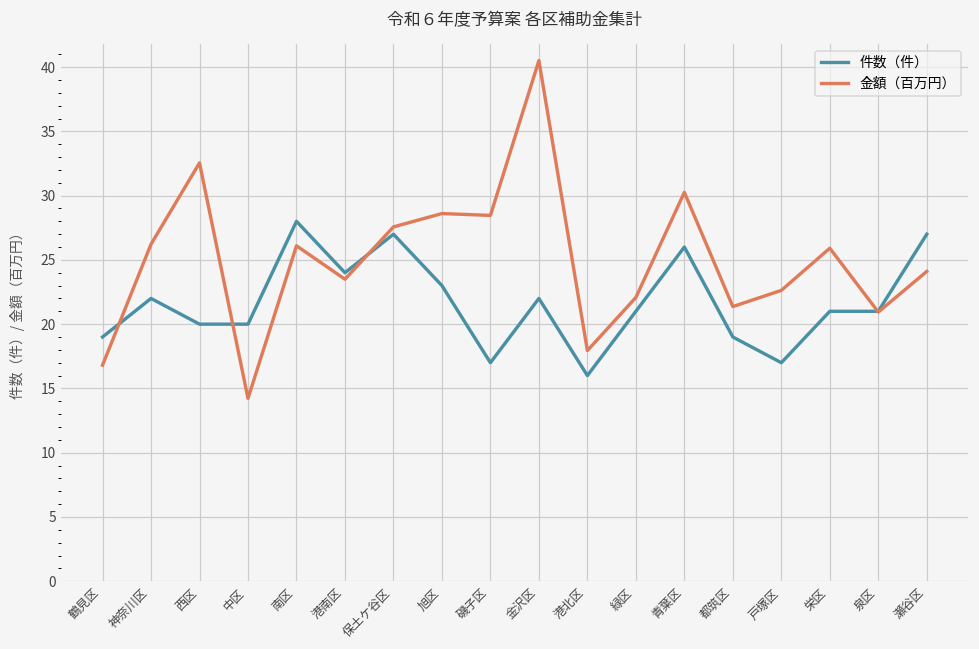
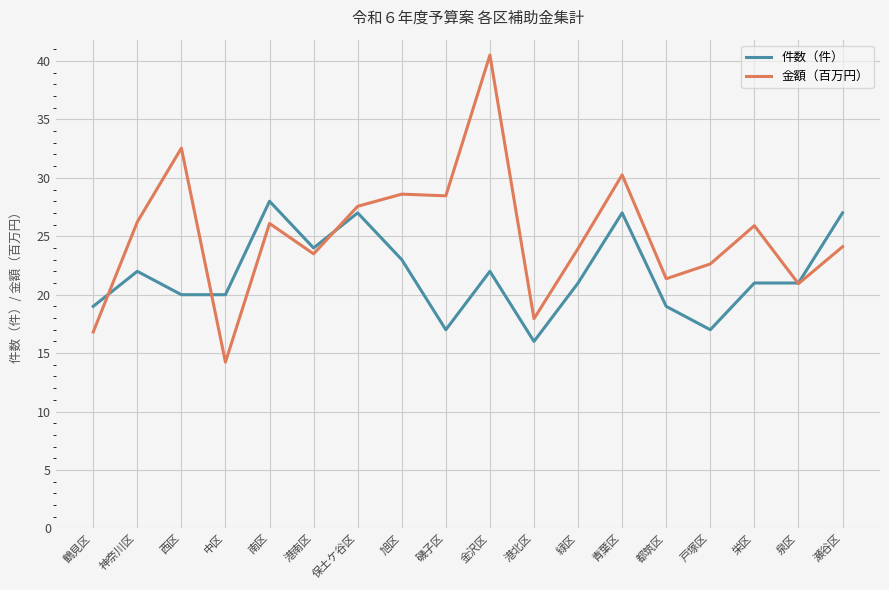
金額（百万円）, 緑区: 22.1 -> 24.0
件数（件）, 青葉区: 26 -> 27
